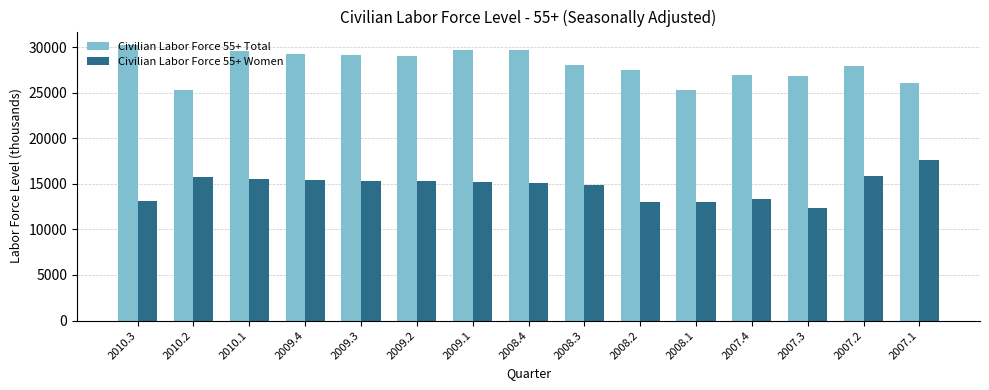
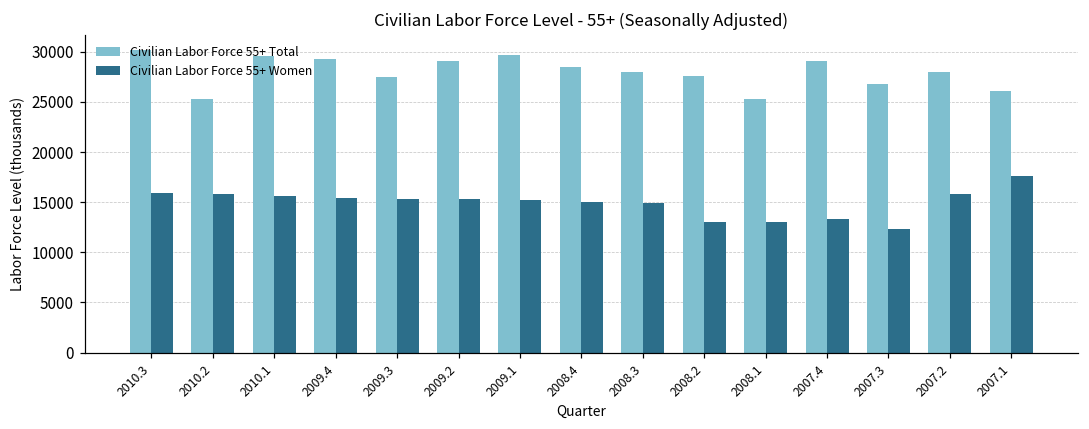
Civilian Labor Force 55+ Women, 2010.3: 13000 -> 16000
Civilian Labor Force 55+ Total, 2009.3: 29000 -> 27000
Civilian Labor Force 55+ Total, 2008.4: 30000 -> 28000
Civilian Labor Force 55+ Total, 2007.4: 27000 -> 29000
